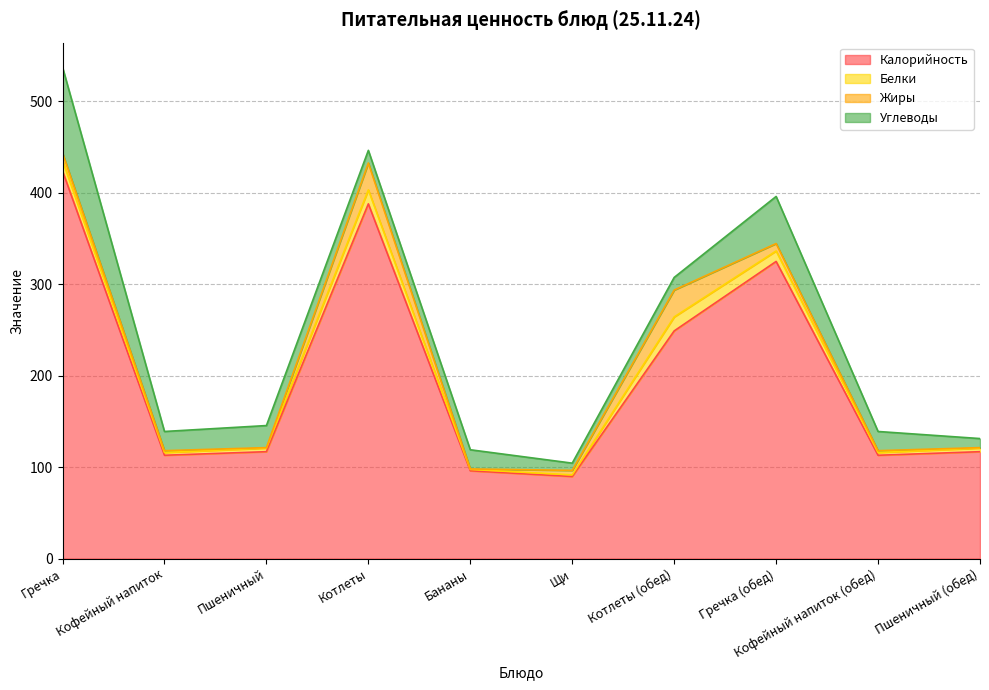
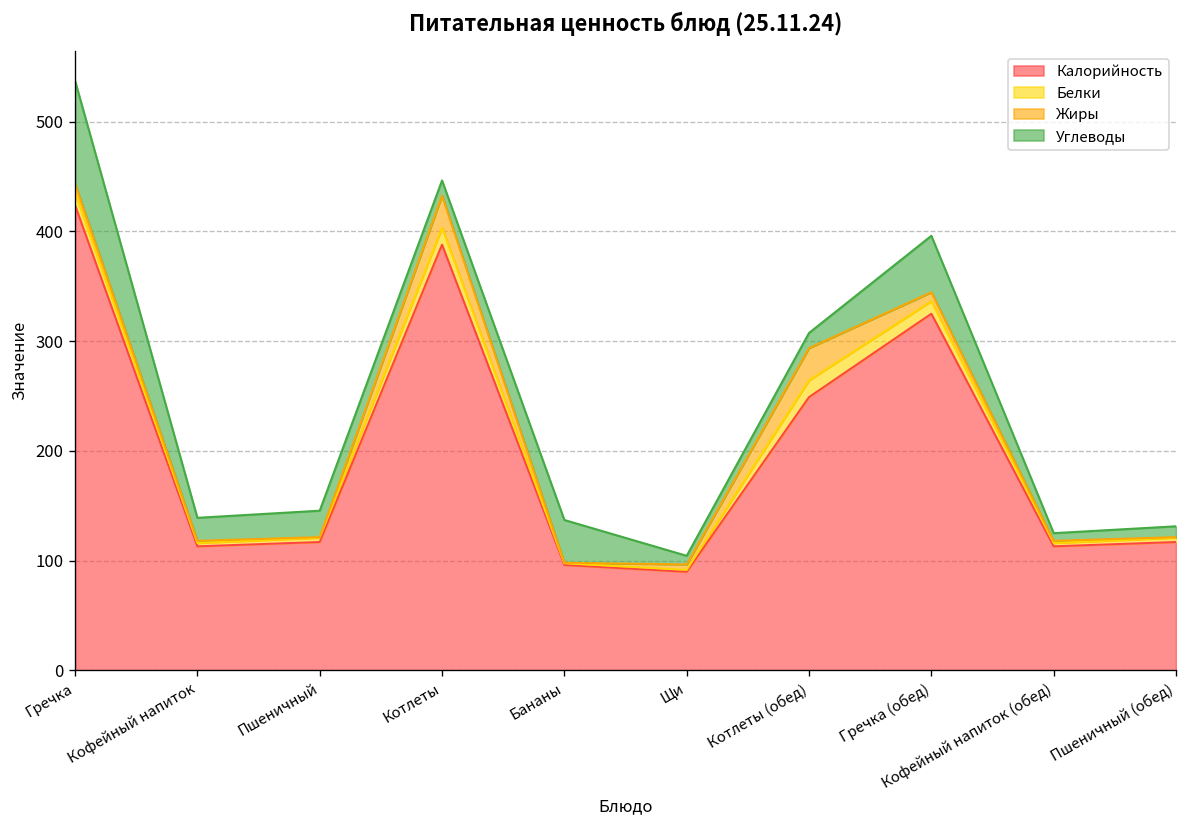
Углеводы, Бананы: 20 -> 40
Углеводы, Кофейный напиток (обед): 20 -> 10
